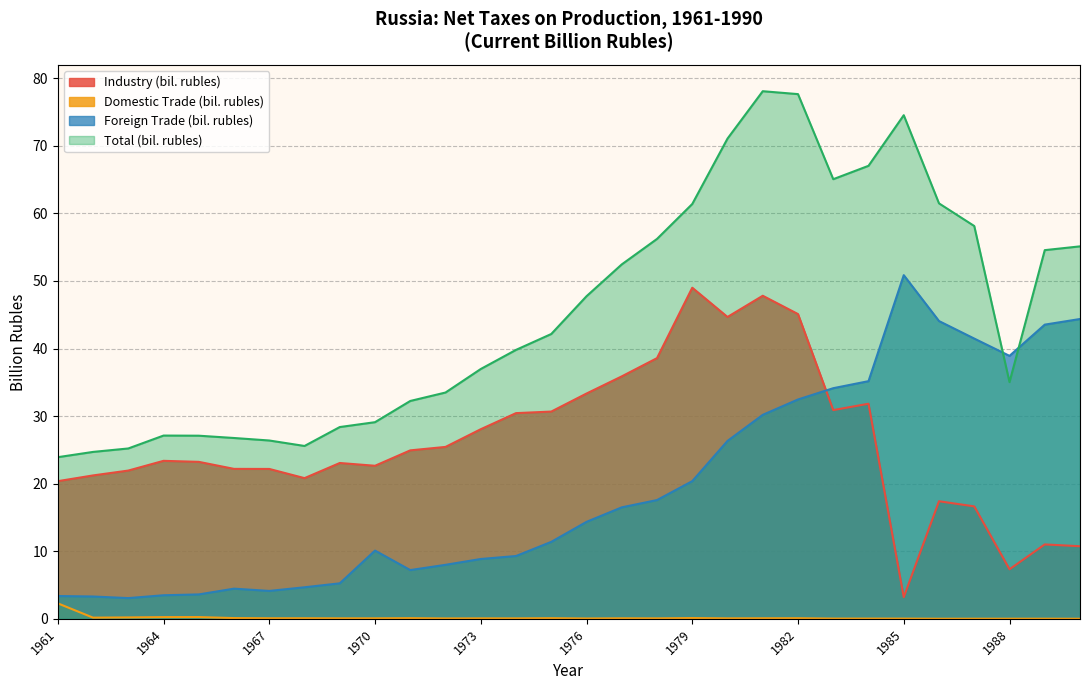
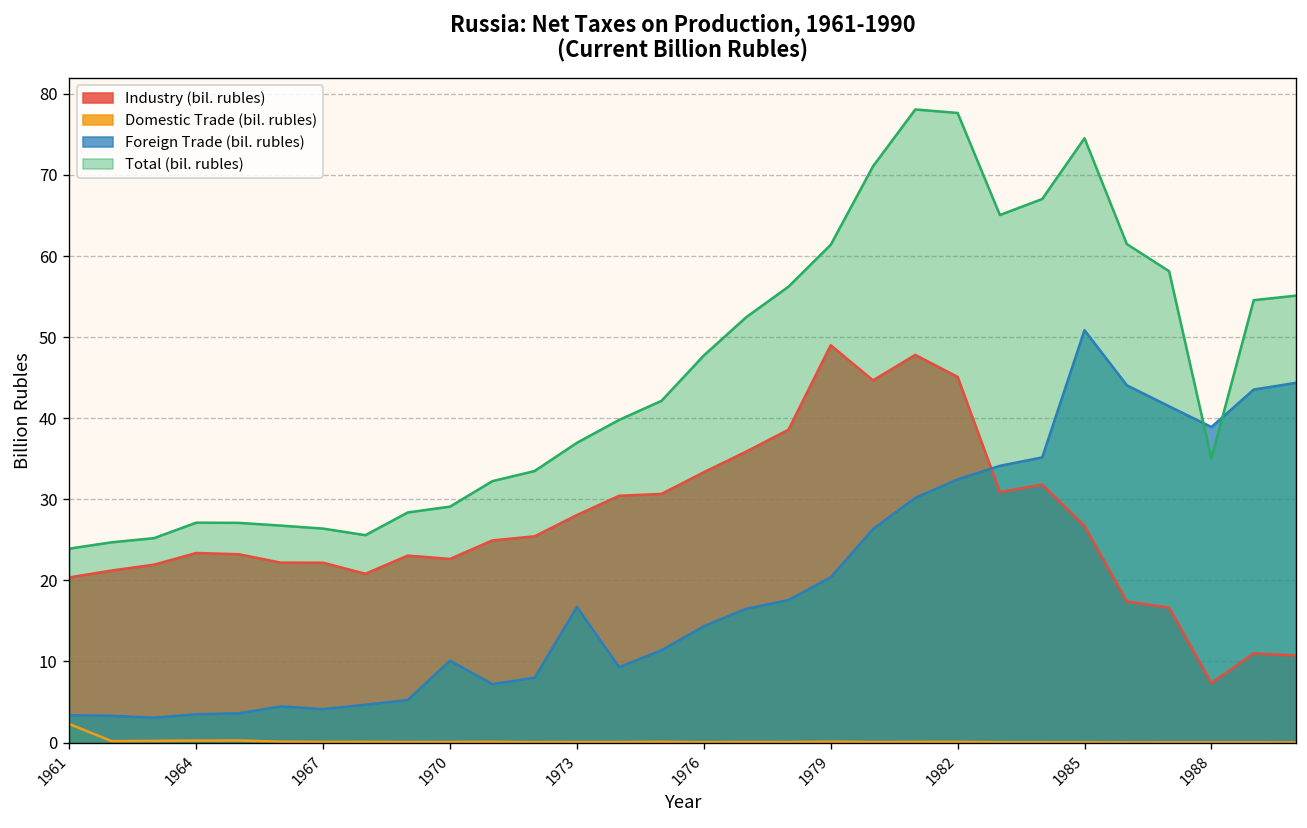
Foreign Trade (bil. rubles), 1973: 9 -> 17
Industry (bil. rubles), 1985: 3 -> 27
